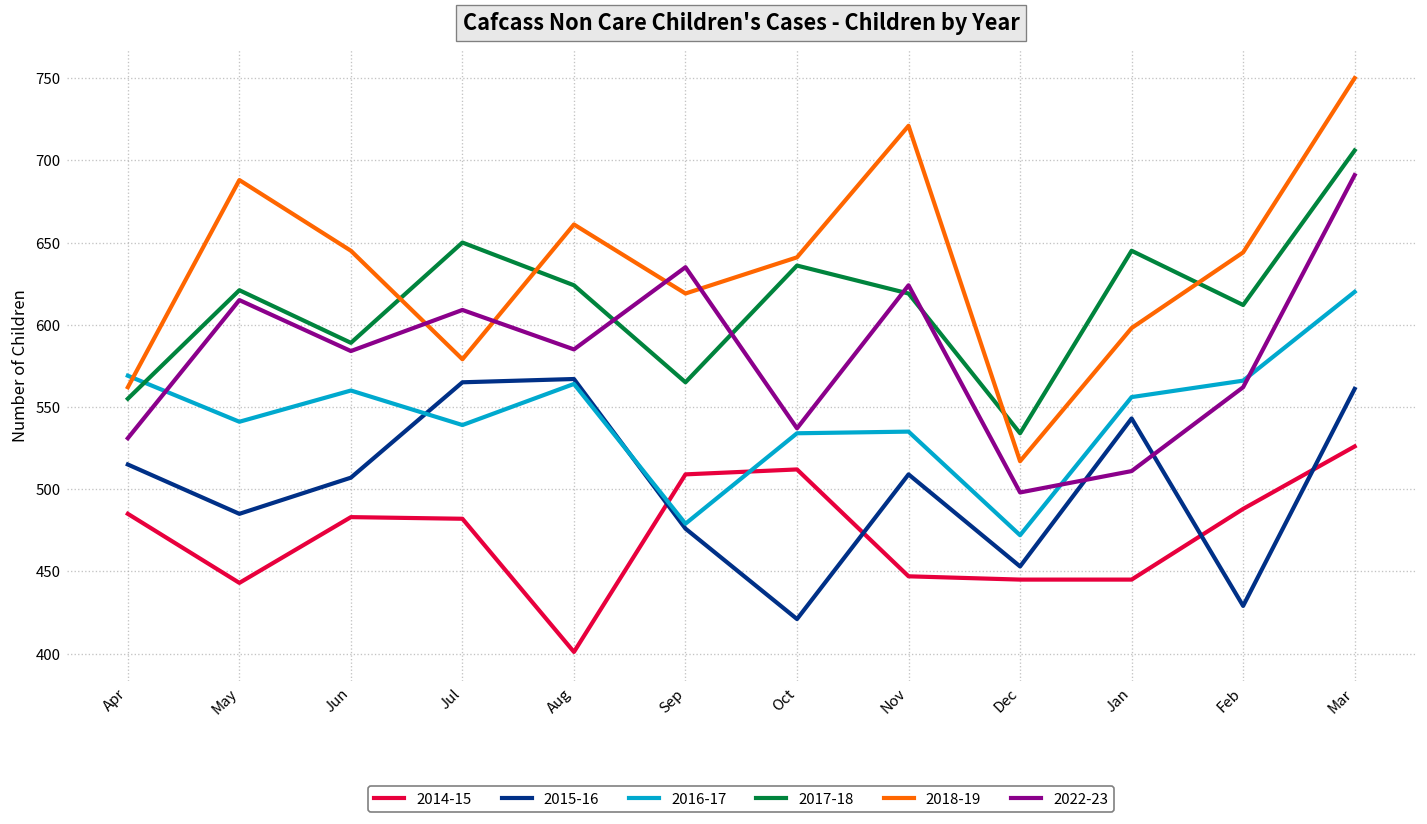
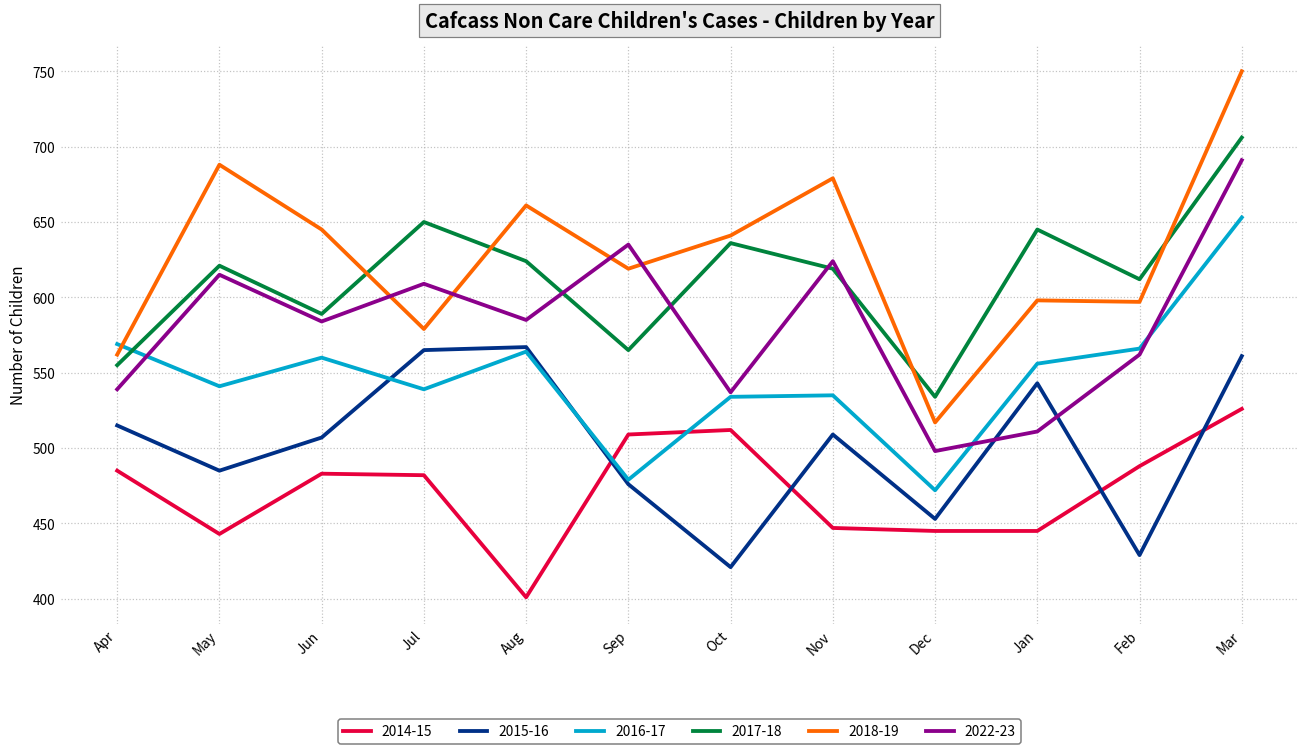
2022-23, Apr: 531 -> 539
2018-19, Nov: 721 -> 679
2018-19, Feb: 644 -> 597
2016-17, Mar: 620 -> 653
